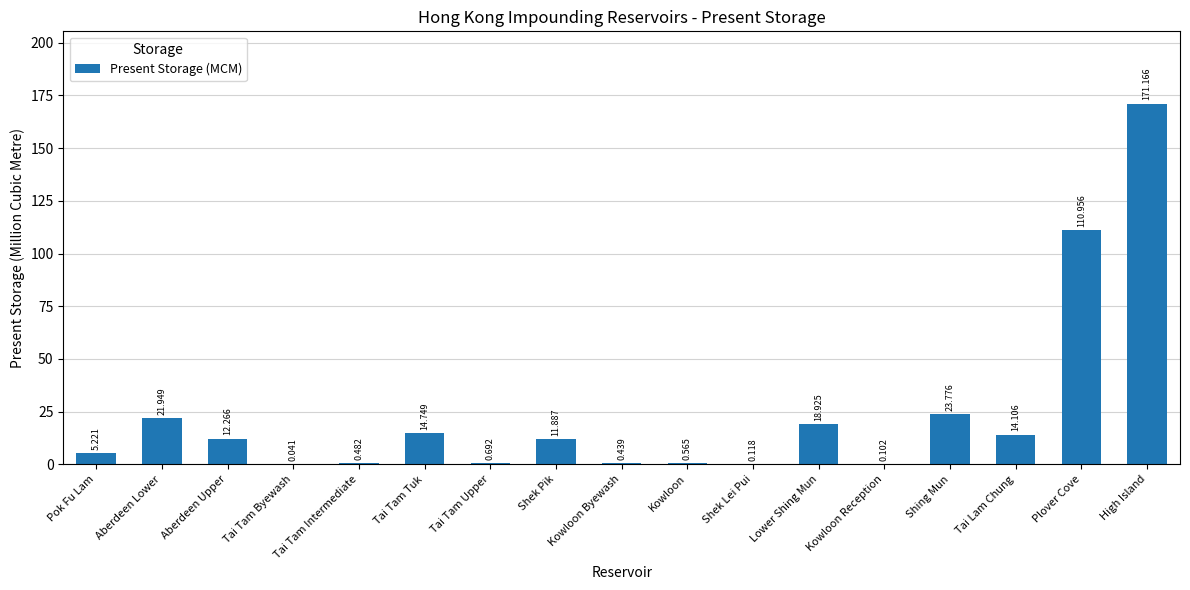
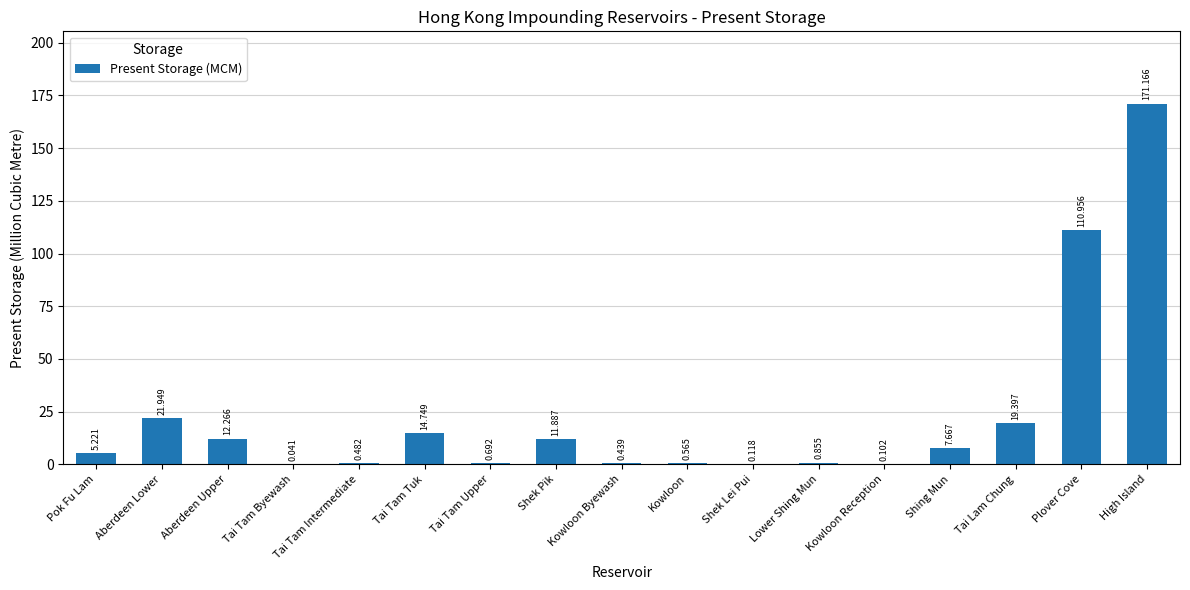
Lower Shing Mun: 18.925 -> 0.855
Shing Mun: 23.776 -> 7.667
Tai Lam Chung: 14.106 -> 19.397
